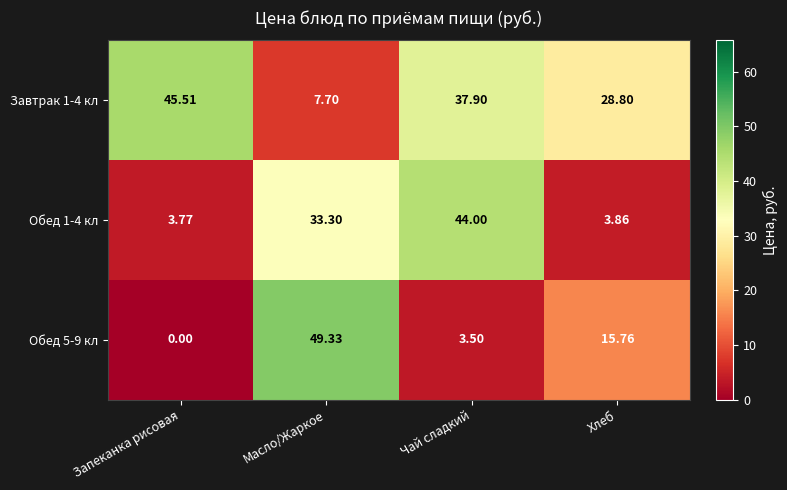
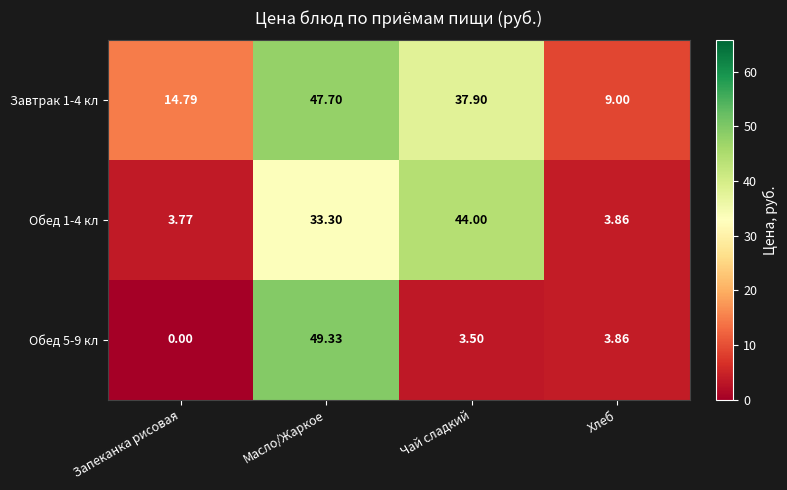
Завтрак 1-4 кл, Запеканка рисовая: 45.51 -> 14.79
Завтрак 1-4 кл, Масло/Жаркое: 7.70 -> 47.70
Завтрак 1-4 кл, Хлеб: 28.80 -> 9.00
Обед 5-9 кл, Хлеб: 15.76 -> 3.86
